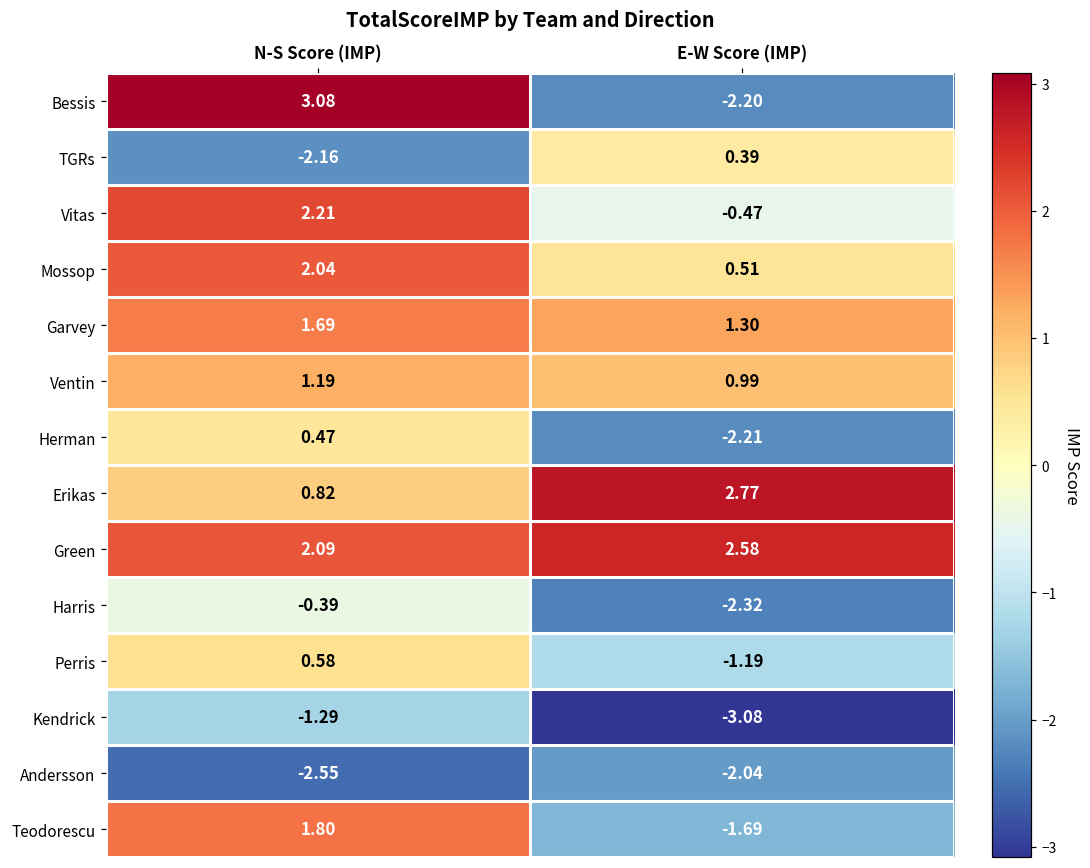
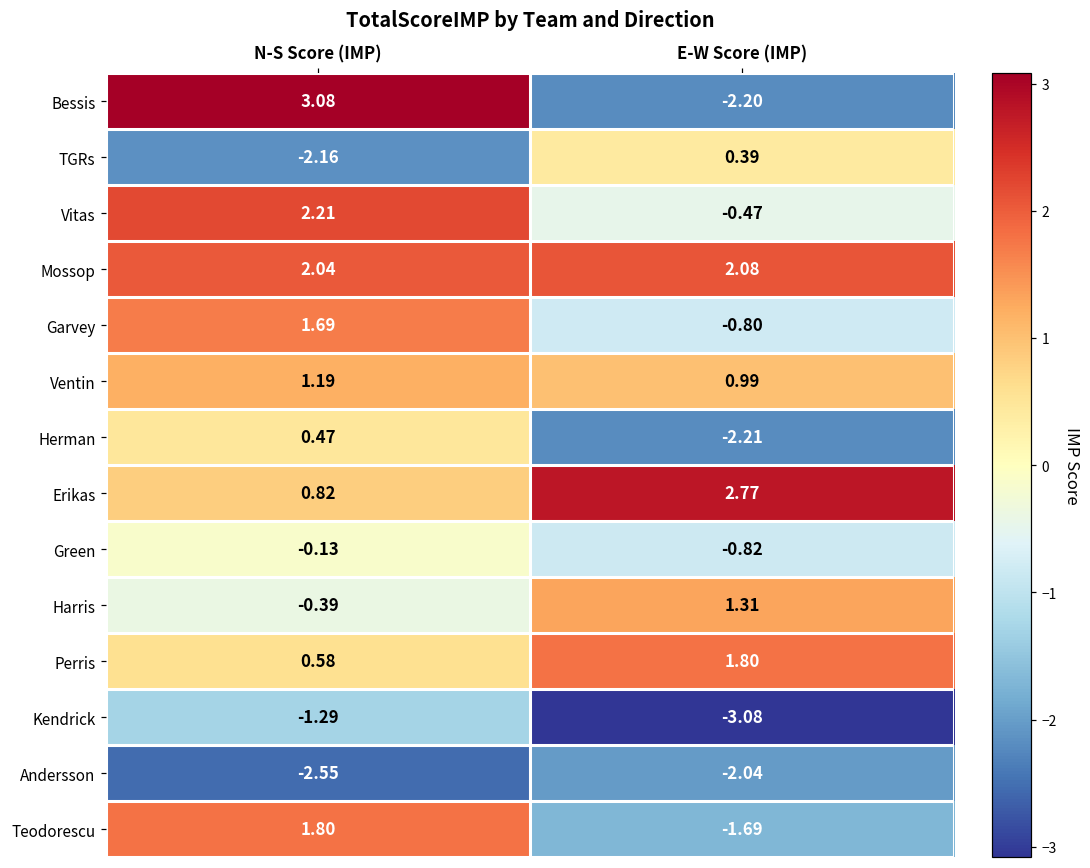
Mossop, E-W Score (IMP): 0.51 -> 2.08
Garvey, E-W Score (IMP): 1.30 -> -0.80
Green, N-S Score (IMP): 2.09 -> -0.13
Green, E-W Score (IMP): 2.58 -> -0.82
Harris, E-W Score (IMP): -2.32 -> 1.31
Perris, E-W Score (IMP): -1.19 -> 1.80
